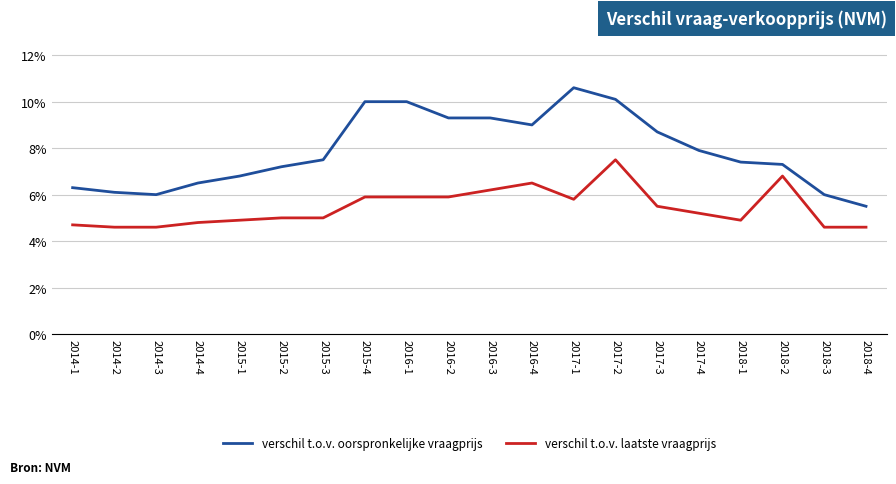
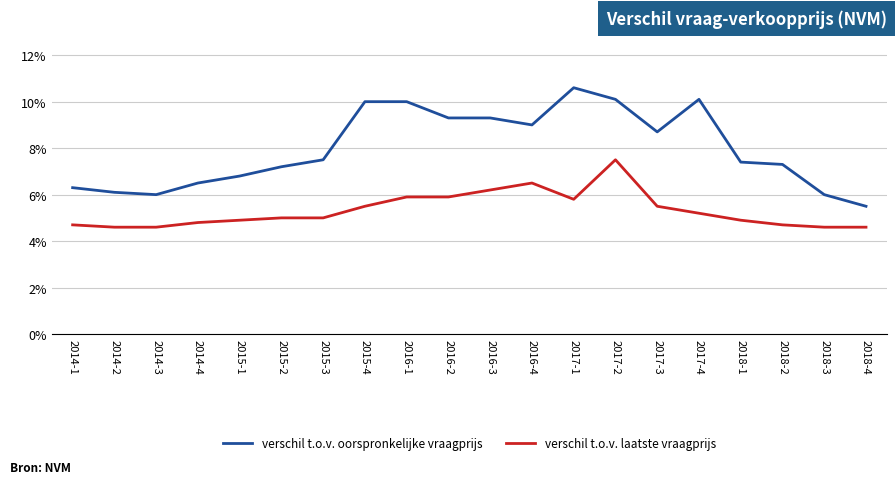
verschil t.o.v. laatste vraagprijs, 2015-4: 5.9% -> 5.5%
verschil t.o.v. oorspronkelijke vraagprijs, 2017-4: 7.9% -> 10.1%
verschil t.o.v. laatste vraagprijs, 2018-2: 6.8% -> 4.7%
